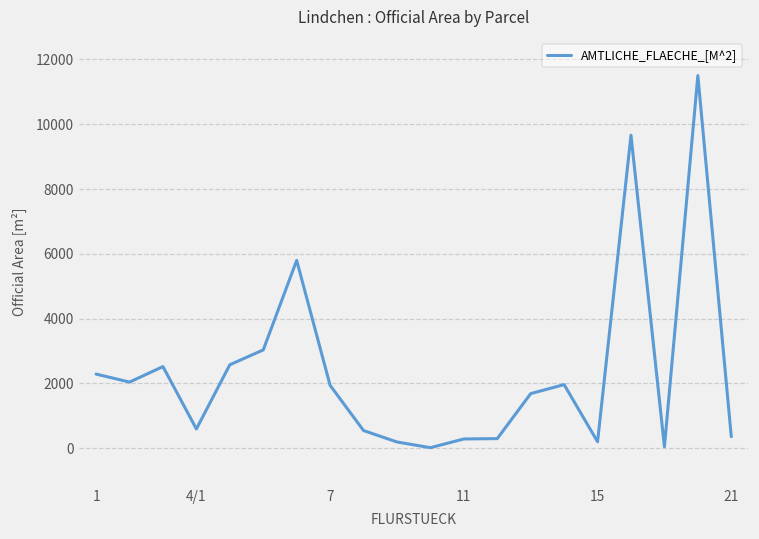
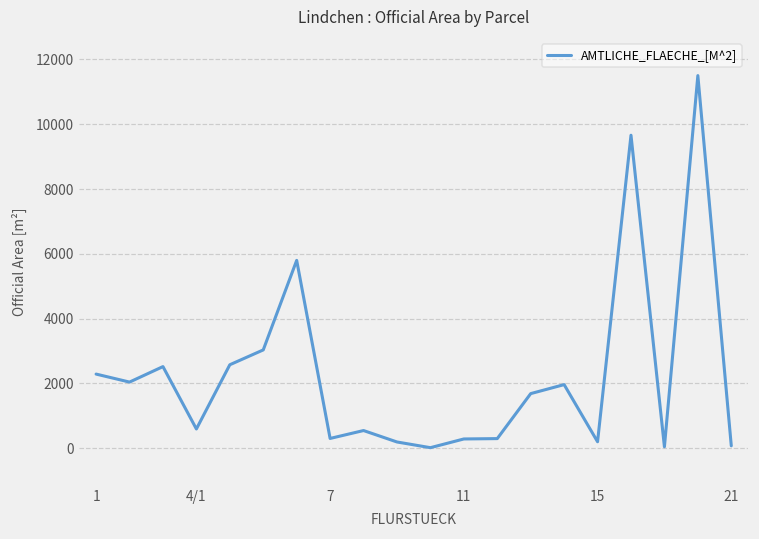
7: 1900 -> 300
21: 400 -> 100
